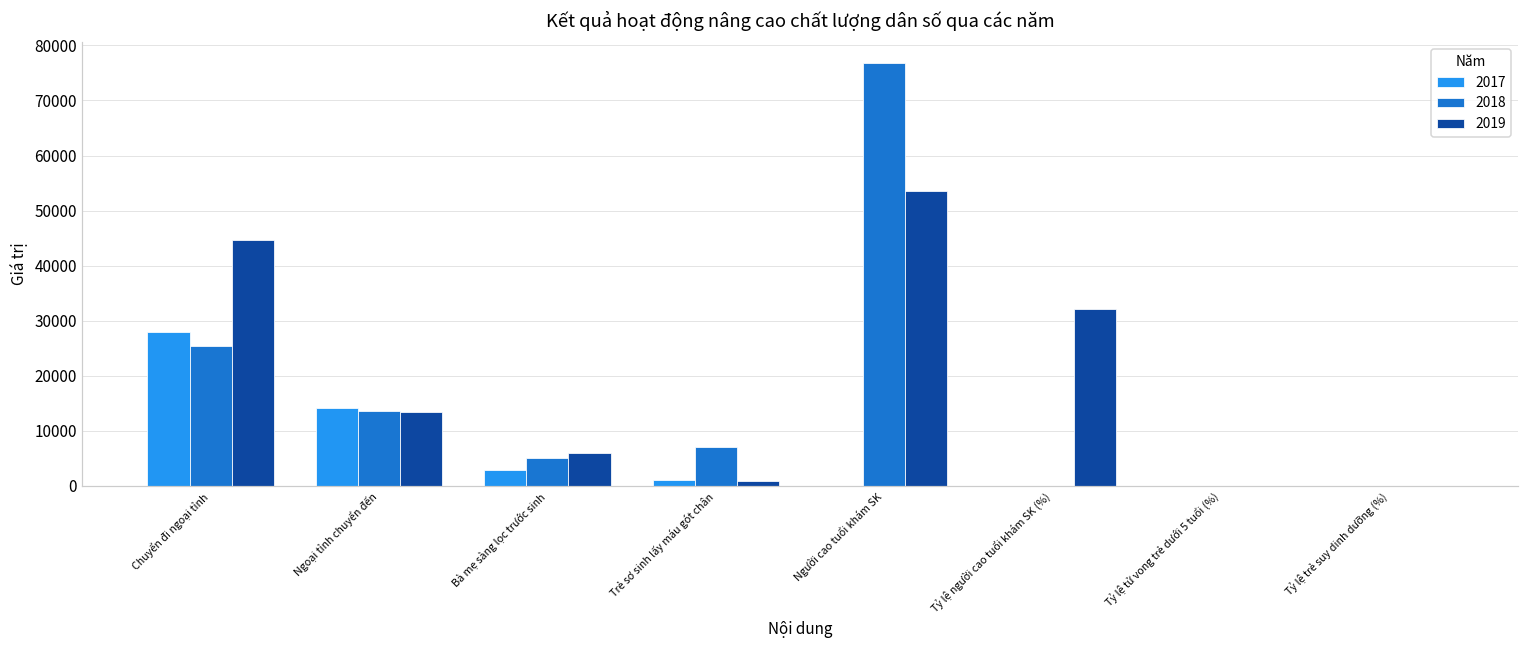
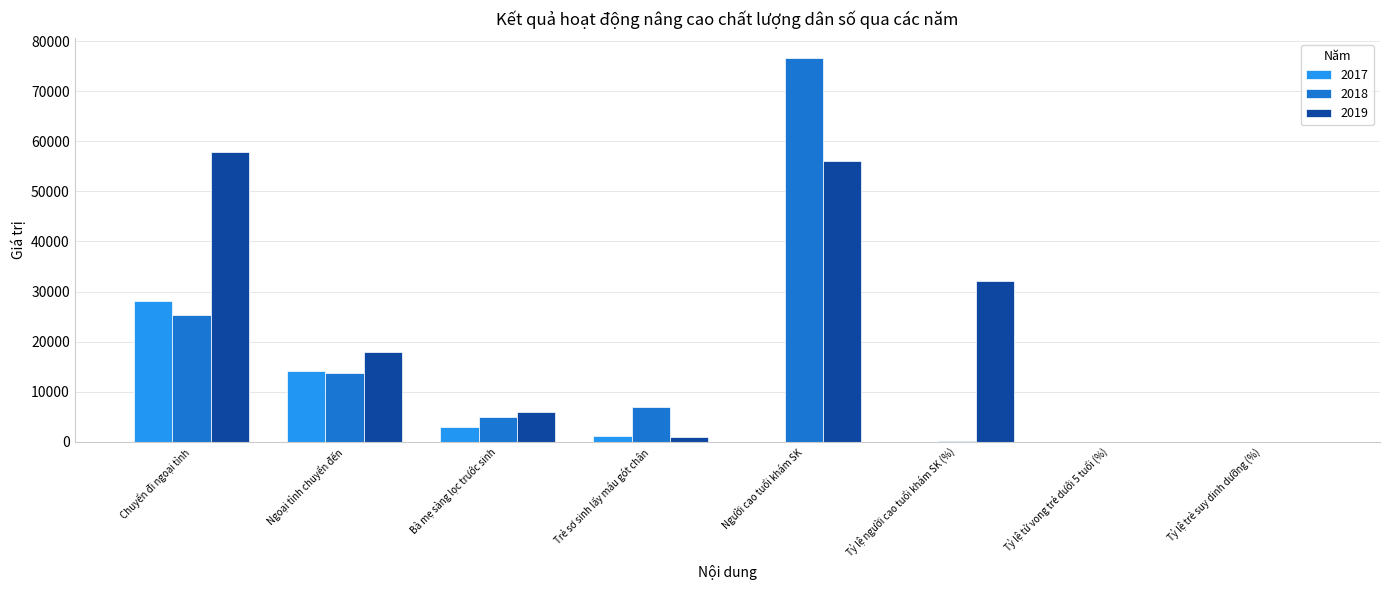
2019, Chuyển đi ngoại tỉnh: 45000 -> 58000
2019, Ngoại tỉnh chuyển đến: 13000 -> 18000
2019, Người cao tuổi khám SK: 54000 -> 56000
